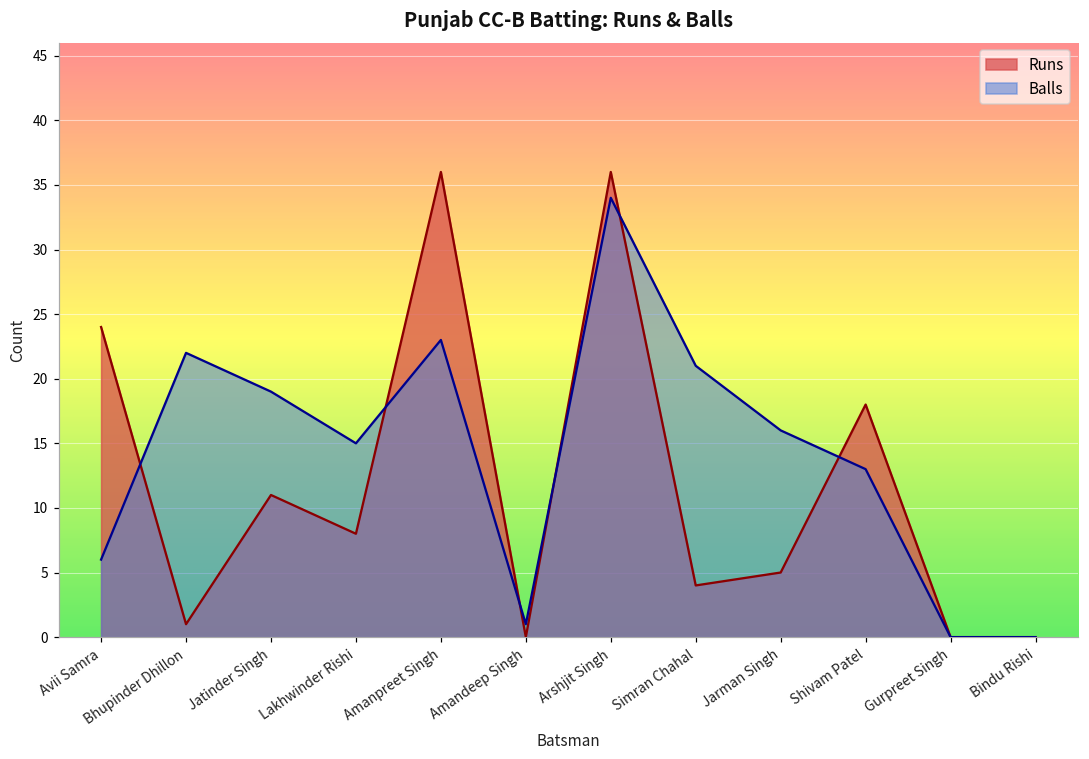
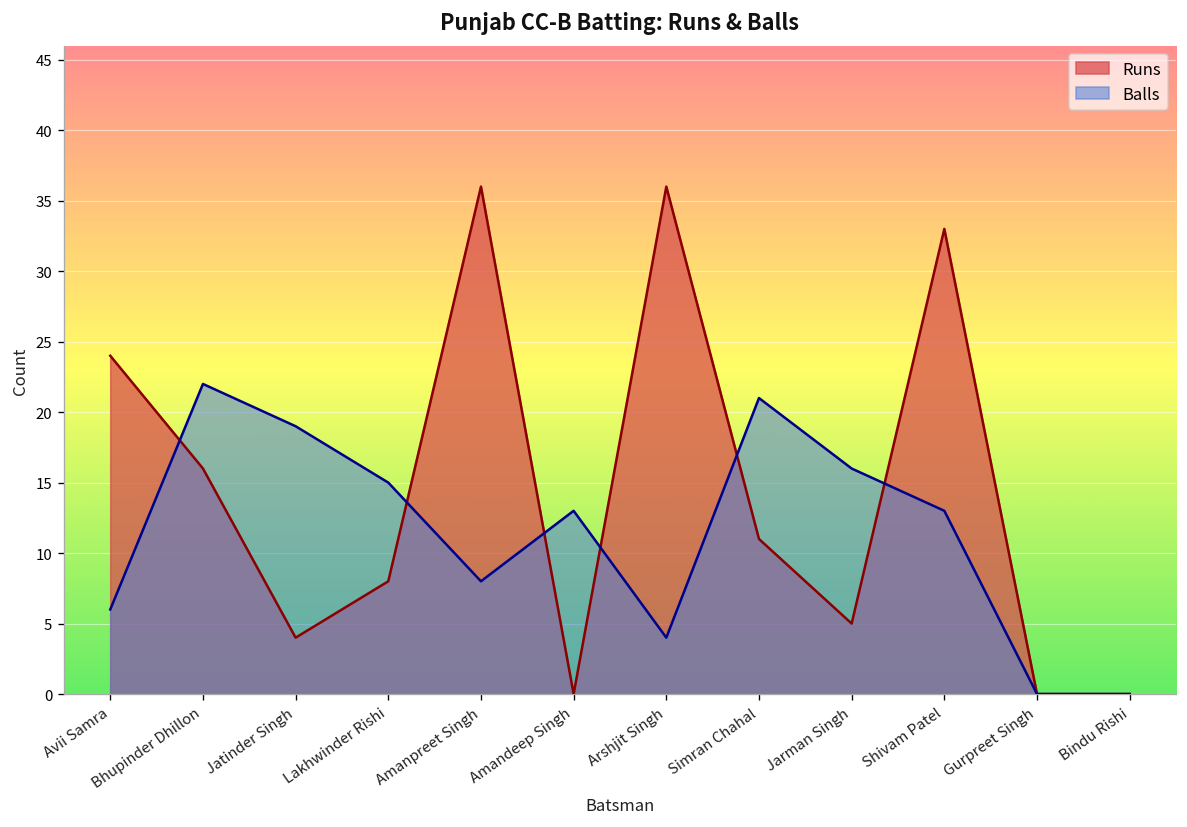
Runs, Bhupinder Dhillon: 1 -> 16
Runs, Jatinder Singh: 11 -> 4
Balls, Amanpreet Singh: 23 -> 8
Balls, Amandeep Singh: 1 -> 13
Balls, Arshjit Singh: 34 -> 4
Runs, Simran Chahal: 4 -> 11
Runs, Shivam Patel: 18 -> 33
